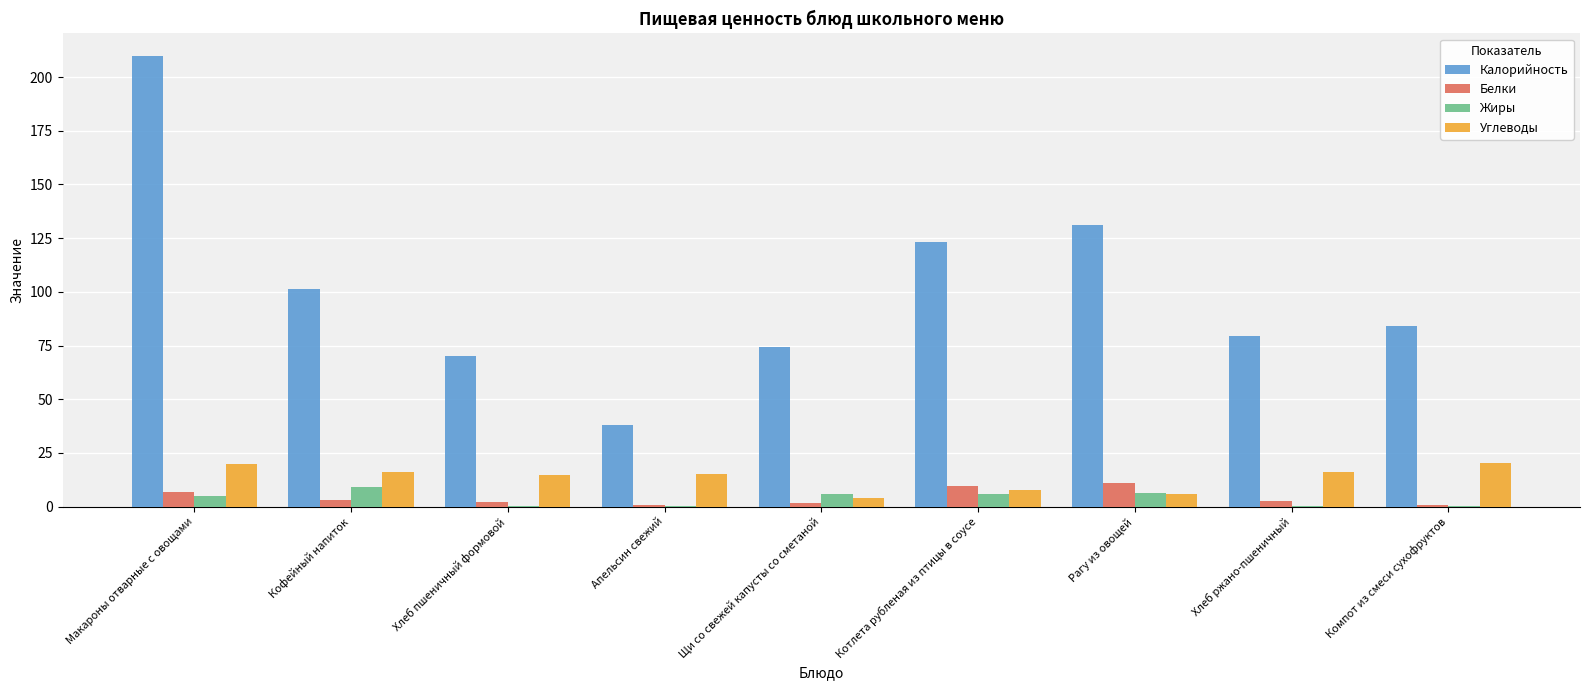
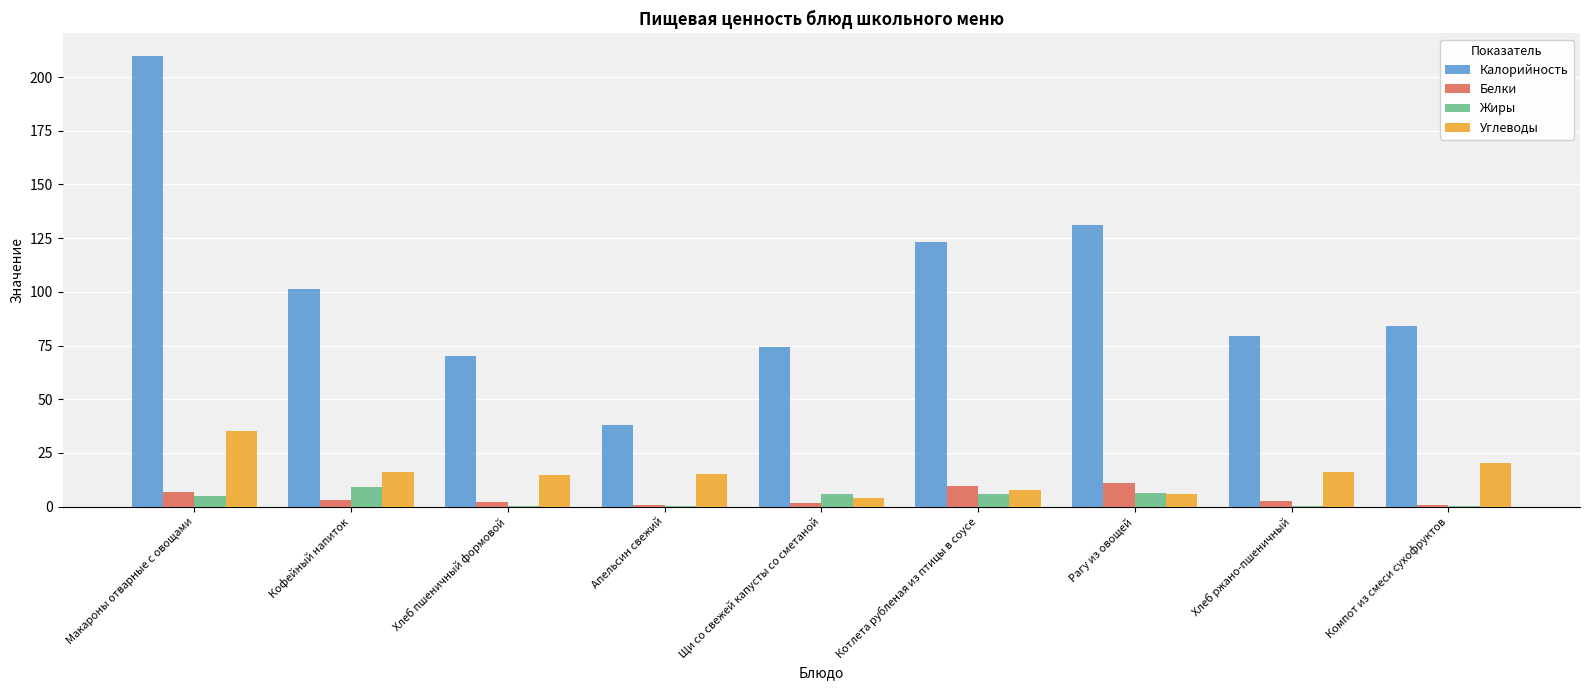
Углеводы, Макароны отварные с овощами: 20 -> 35
